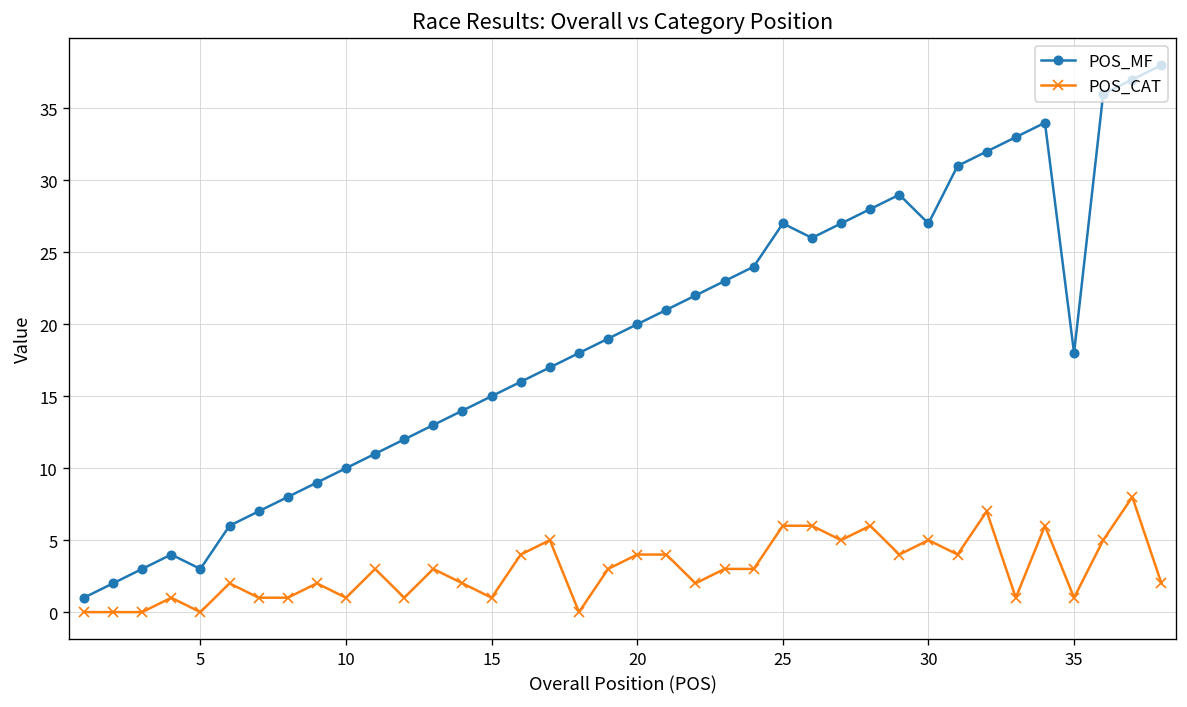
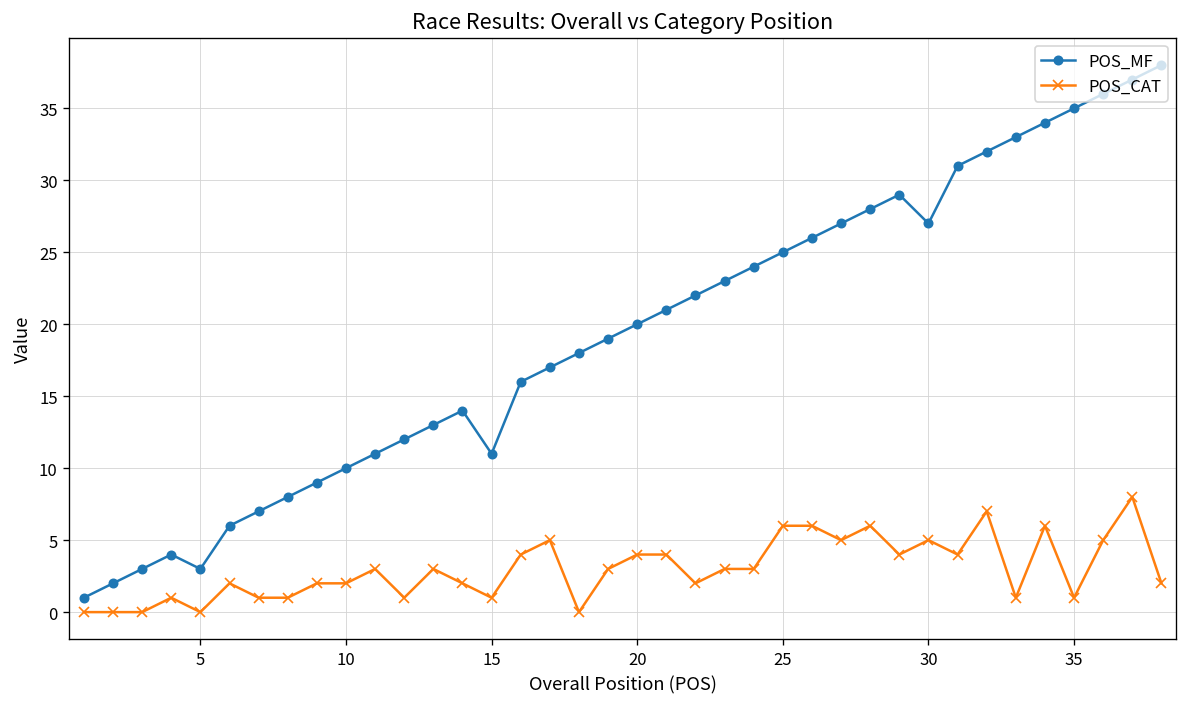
POS_CAT, 10: 1 -> 2
POS_MF, 15: 15 -> 11
POS_MF, 25: 27 -> 25
POS_MF, 35: 18 -> 35
